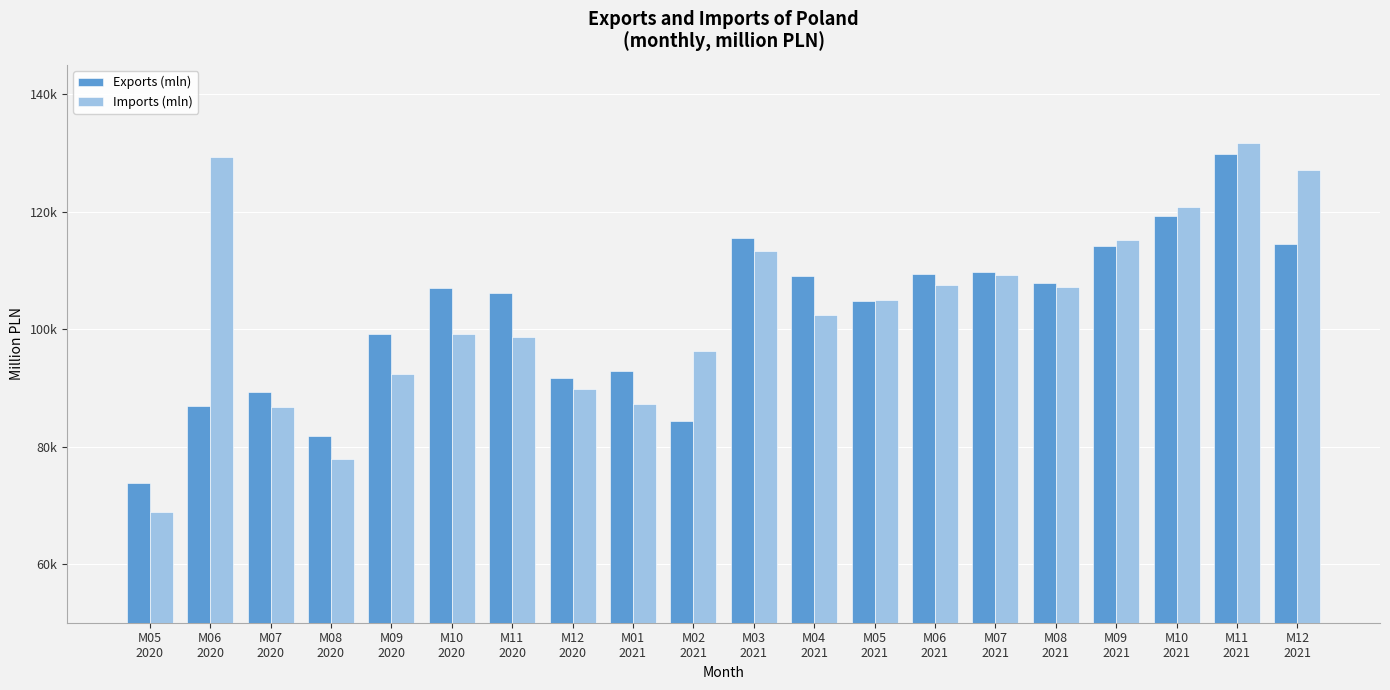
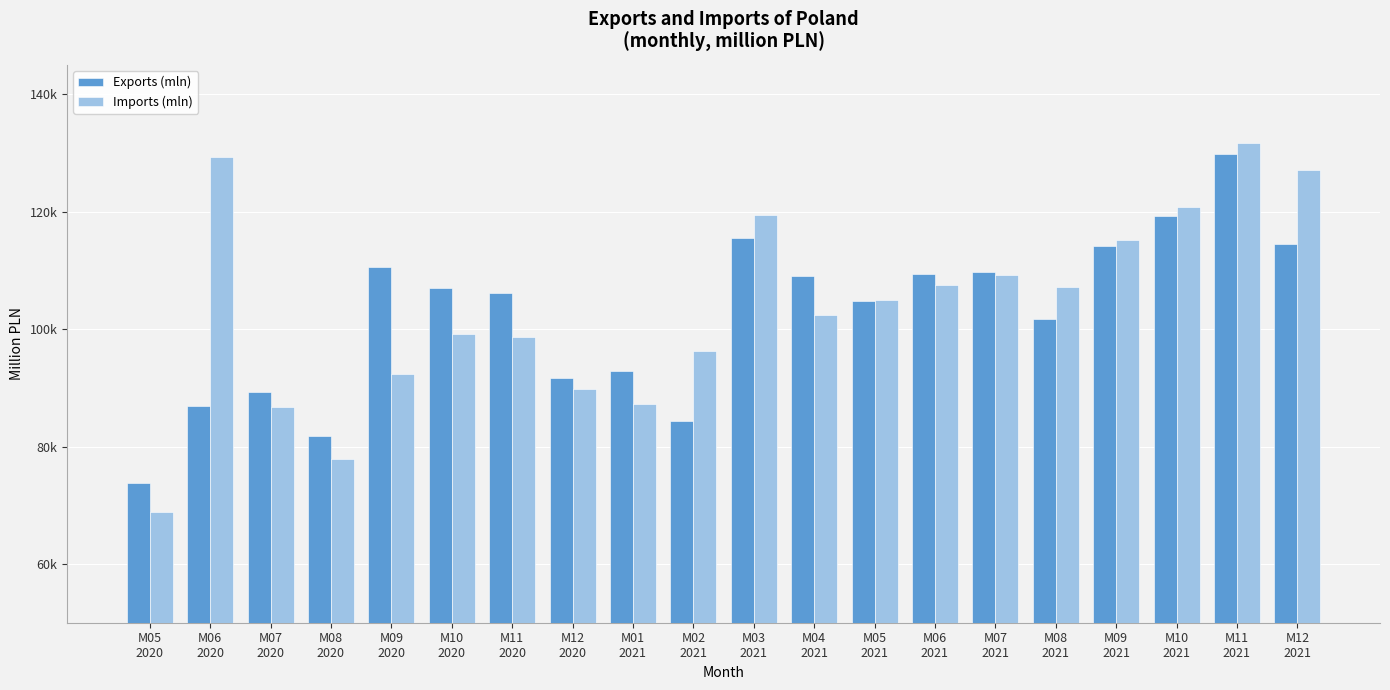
Exports (mln), M09 2020: 99000 -> 110000
Imports (mln), M03 2021: 113000 -> 119000
Exports (mln), M08 2021: 108000 -> 102000
